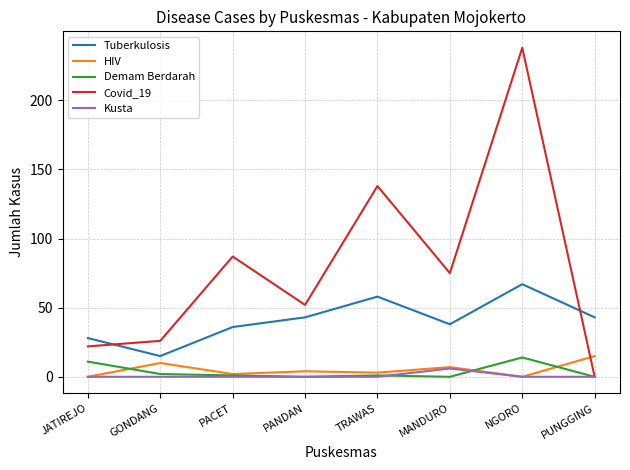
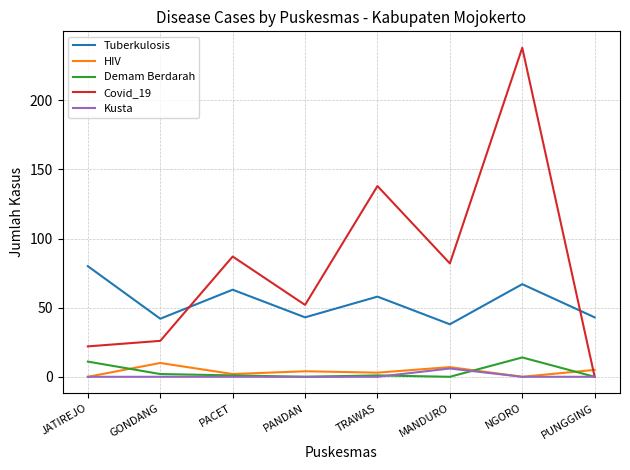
Tuberkulosis, JATIREJO: 28 -> 80
Tuberkulosis, GONDANG: 15 -> 42
Tuberkulosis, PACET: 36 -> 63
Covid_19, MANDURO: 75 -> 82
HIV, PUNGGING: 15 -> 5
